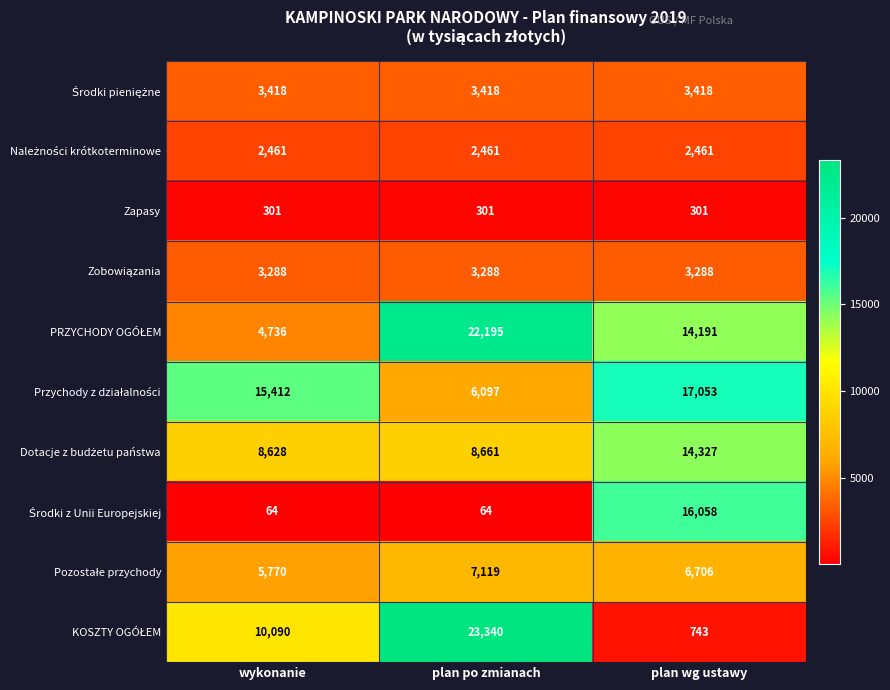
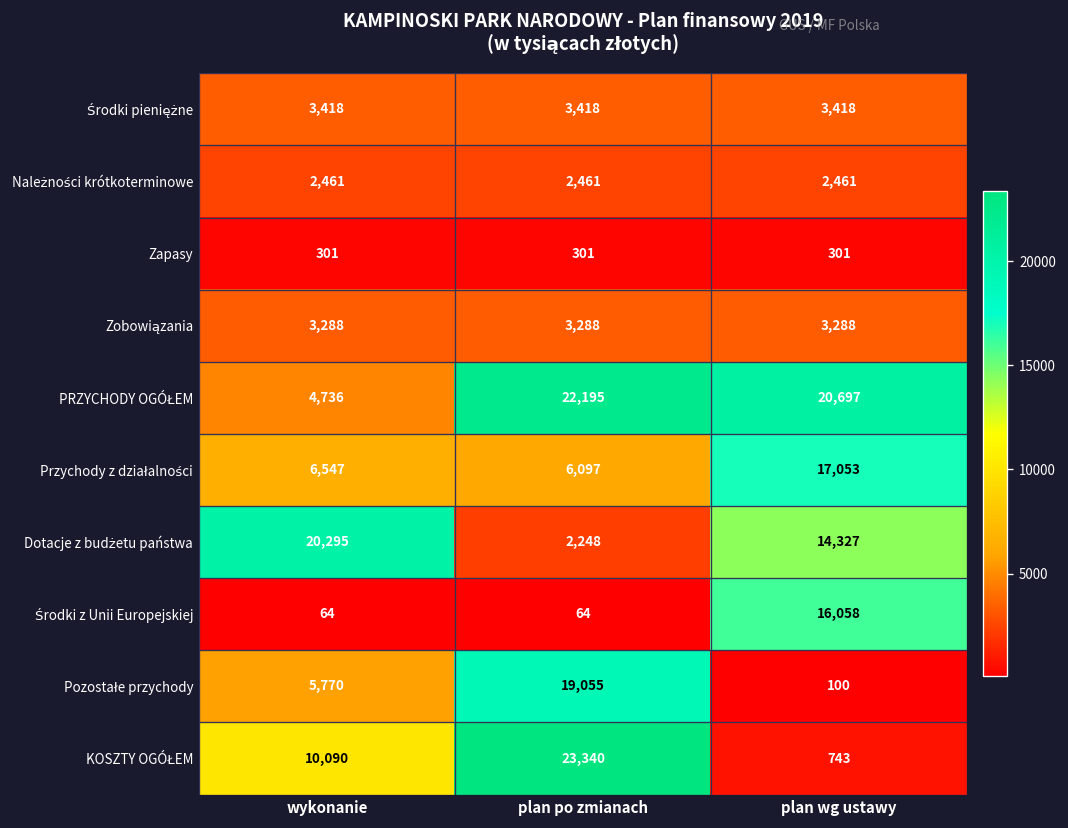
PRZYCHODY OGÓŁEM, plan wg ustawy: 14,191 -> 20,697
Przychody z działalności, wykonanie: 15,412 -> 6,547
Dotacje z budżetu państwa, wykonanie: 8,628 -> 20,295
Dotacje z budżetu państwa, plan po zmianach: 8,661 -> 2,248
Pozostałe przychody, plan po zmianach: 7,119 -> 19,055
Pozostałe przychody, plan wg ustawy: 6,706 -> 100
